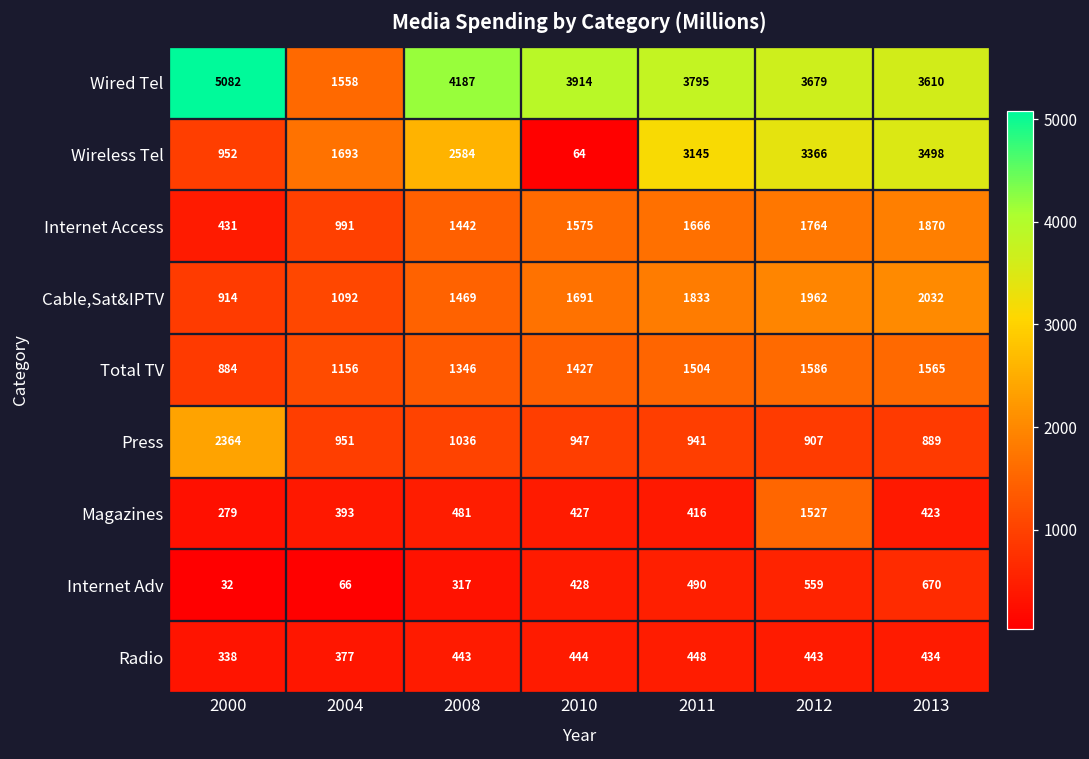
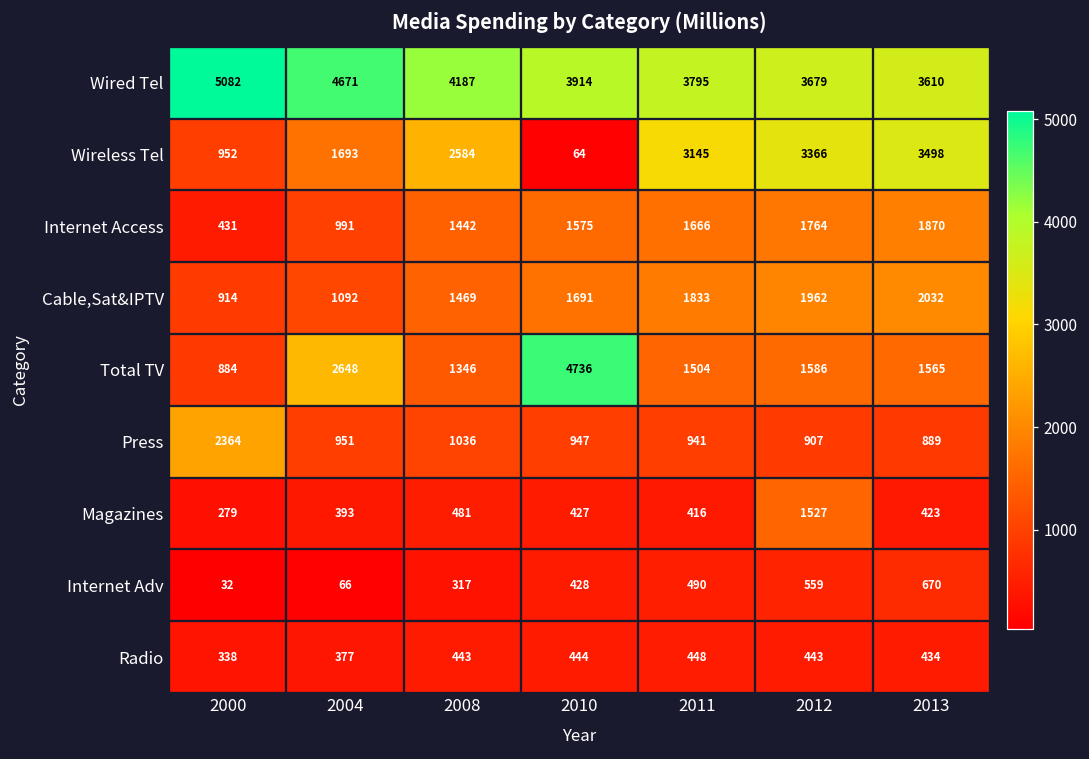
Wired Tel, 2004: 1558 -> 4671
Total TV, 2004: 1156 -> 2648
Total TV, 2010: 1427 -> 4736
